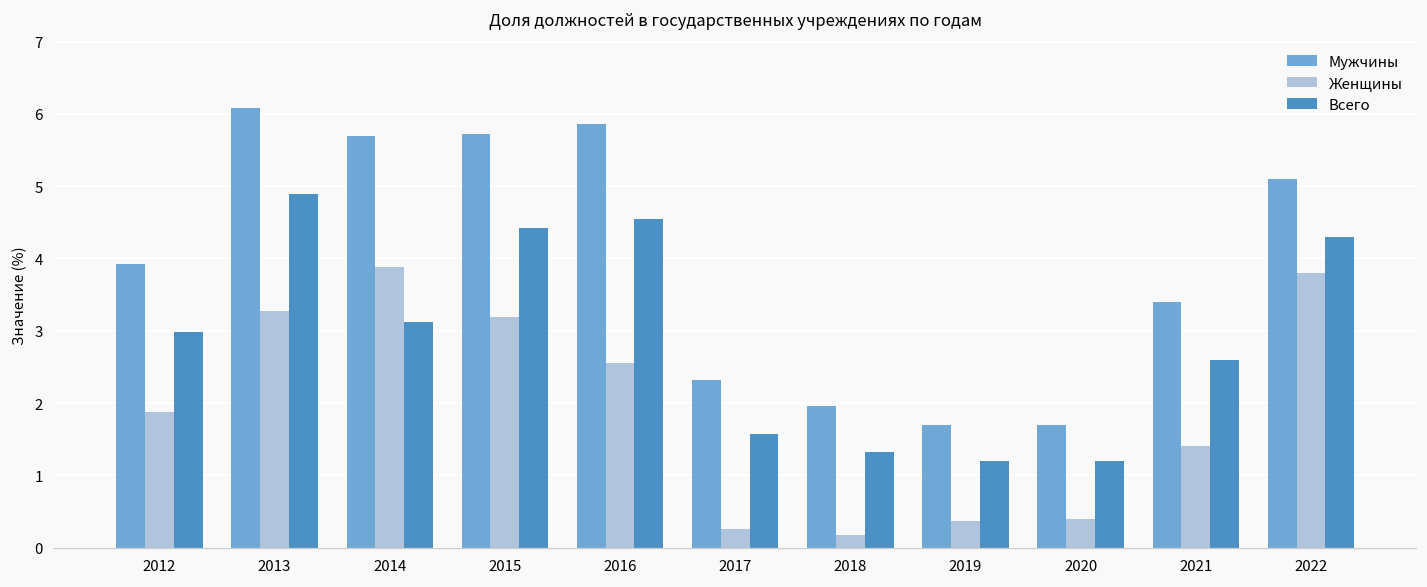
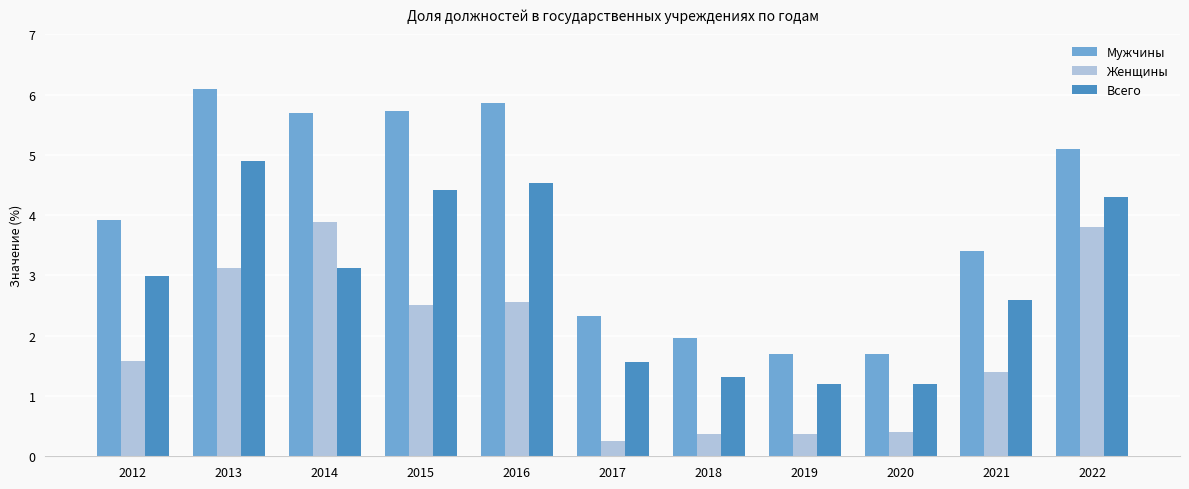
Женщины, 2012: 1.9 -> 1.6
Женщины, 2013: 3.3 -> 3.1
Женщины, 2015: 3.2 -> 2.5
Женщины, 2018: 0.2 -> 0.4
